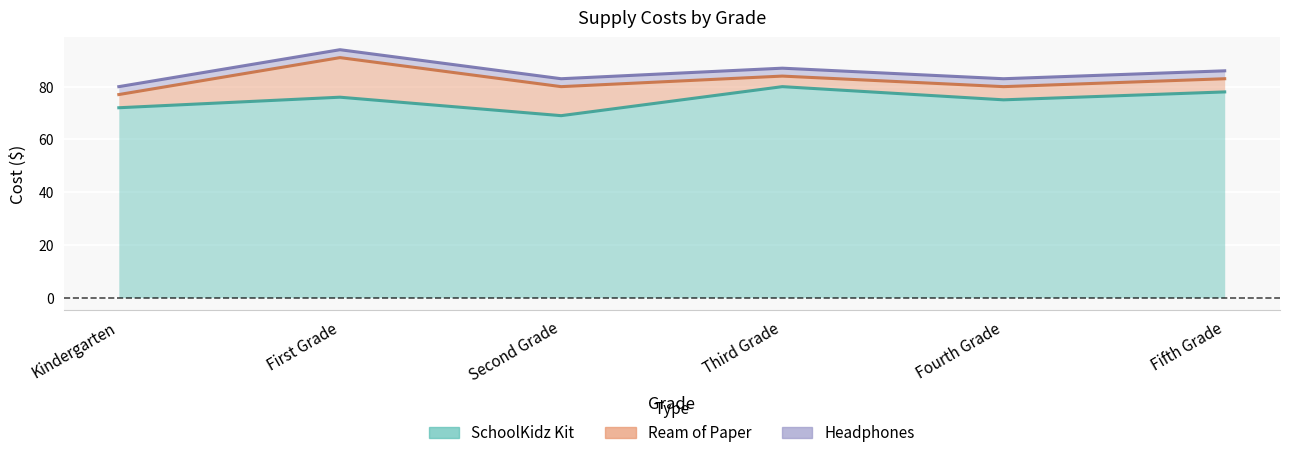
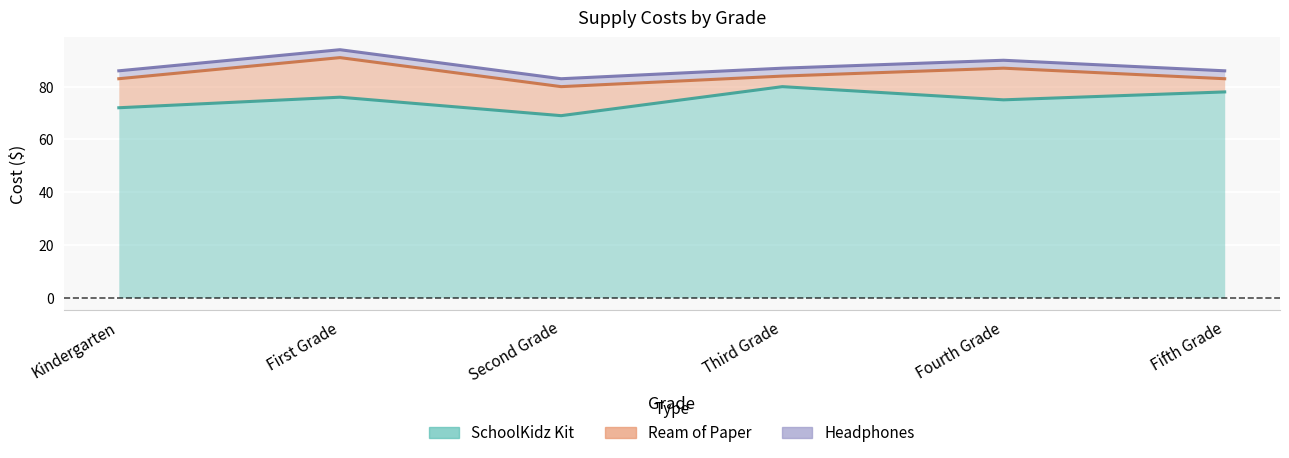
Ream of Paper, Kindergarten: 5 -> 11
Ream of Paper, Fourth Grade: 5 -> 12
